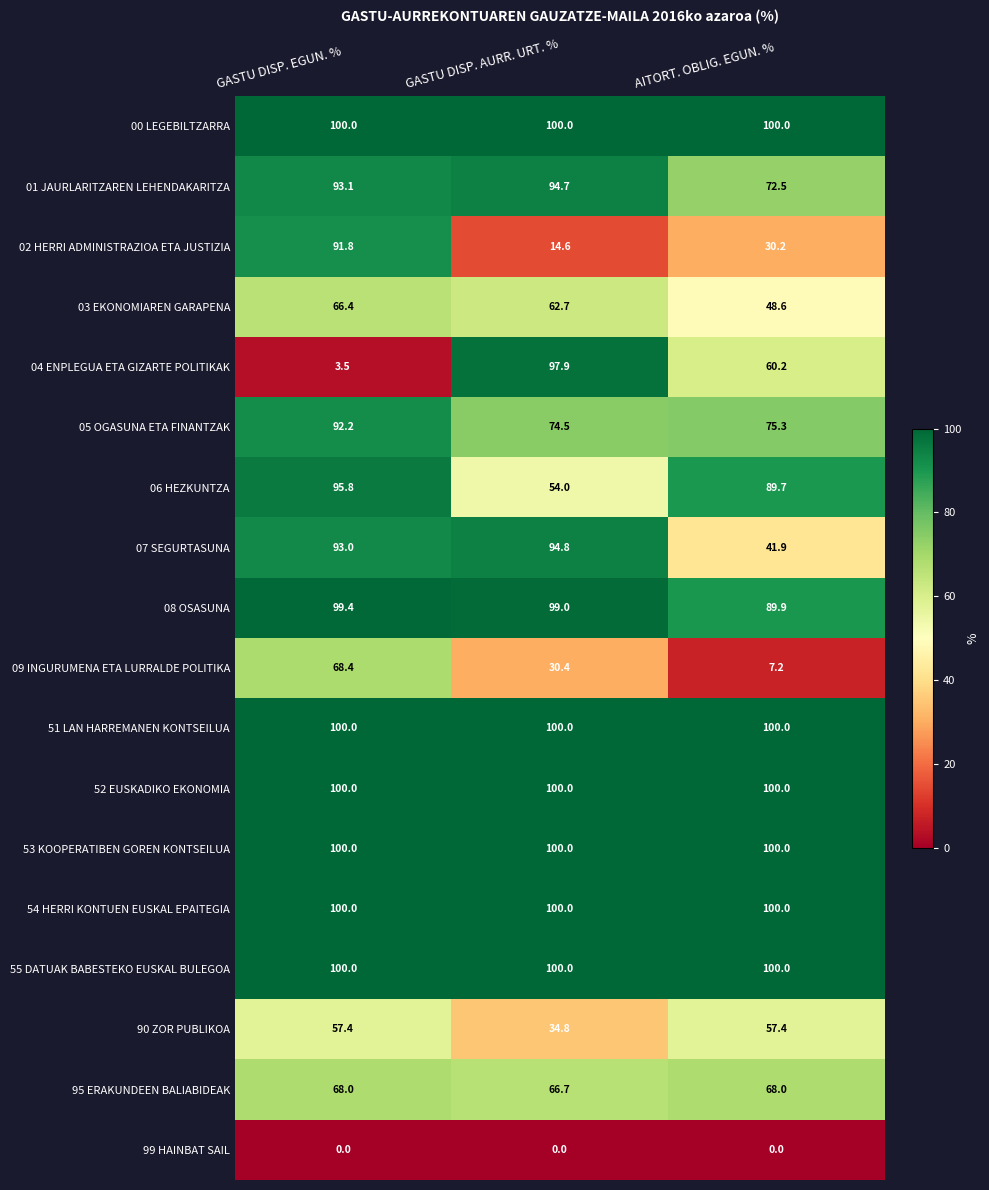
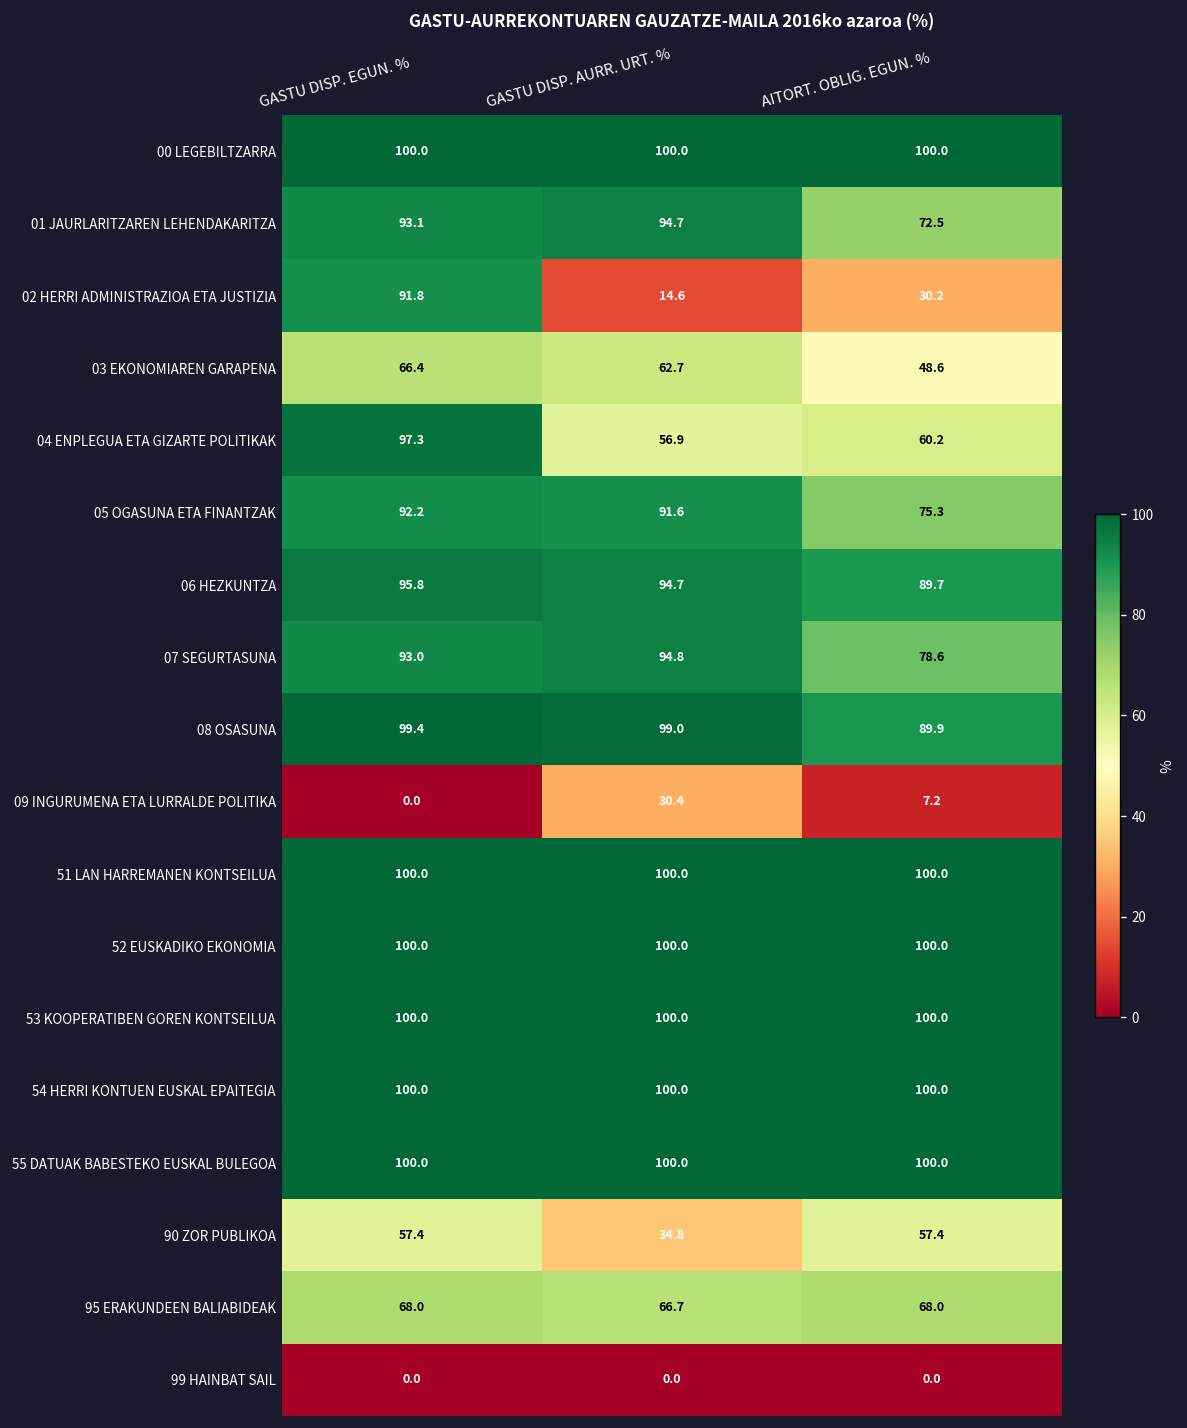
04 ENPLEGUA ETA GIZARTE POLITIKAK, GASTU DISP. EGUN. %: 3.5 -> 97.3
04 ENPLEGUA ETA GIZARTE POLITIKAK, GASTU DISP. AURR. URT. %: 97.9 -> 56.9
05 OGASUNA ETA FINANTZAK, GASTU DISP. AURR. URT. %: 74.5 -> 91.6
06 HEZKUNTZA, GASTU DISP. AURR. URT. %: 54.0 -> 94.7
07 SEGURTASUNA, AITORT. OBLIG. EGUN. %: 41.9 -> 78.6
09 INGURUMENA ETA LURRALDE POLITIKA, GASTU DISP. EGUN. %: 68.4 -> 0.0
